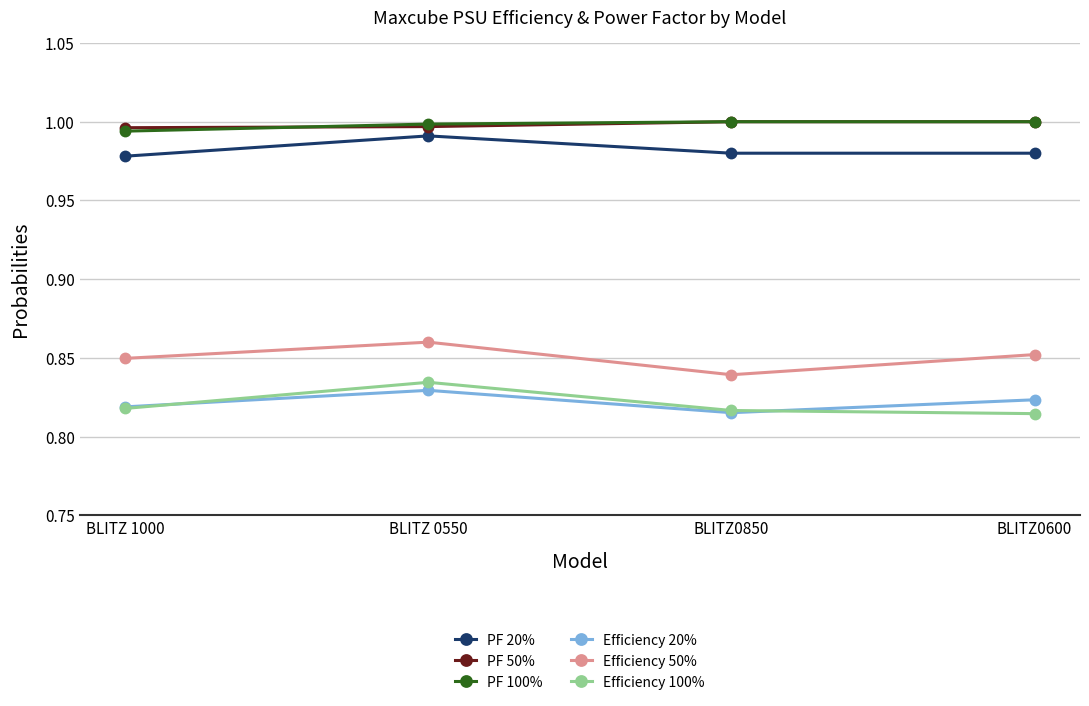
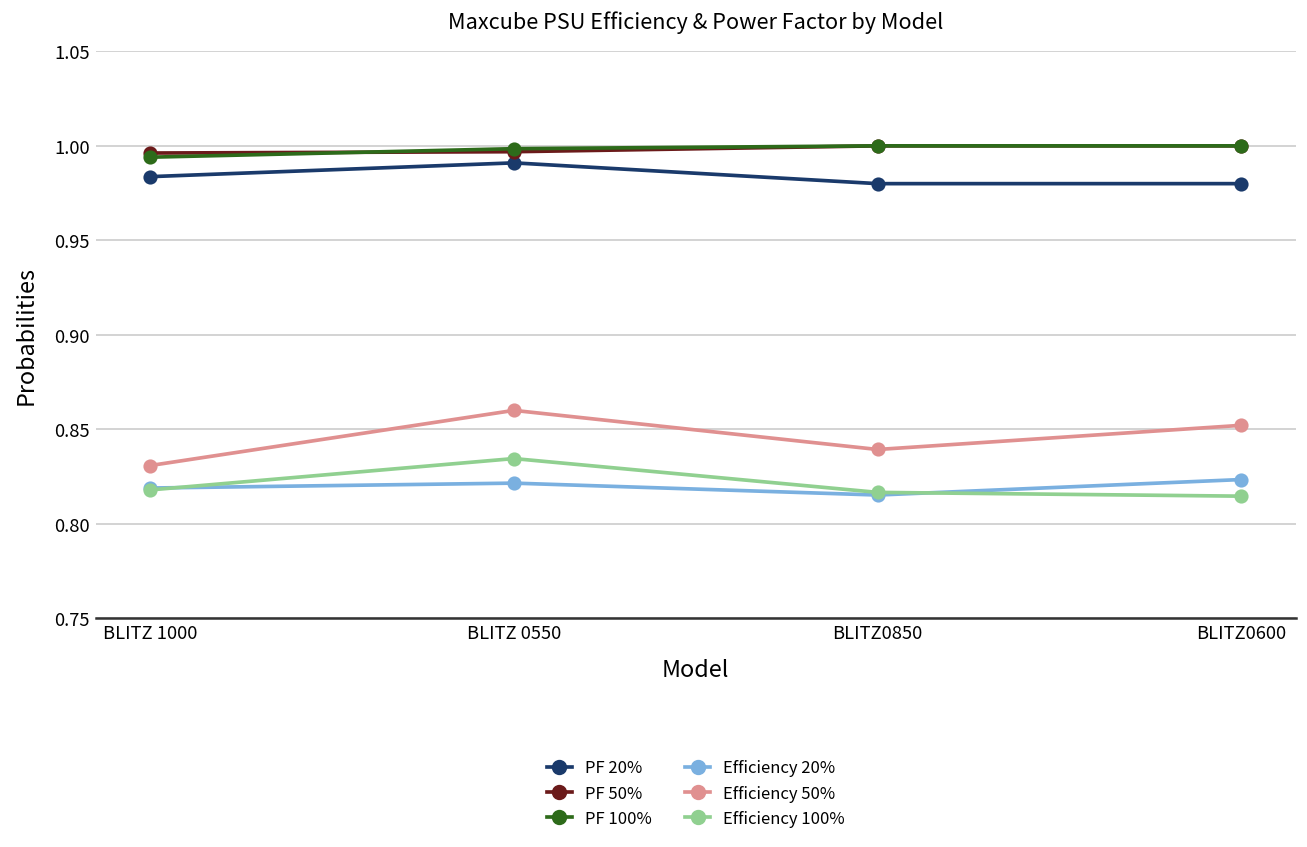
PF 20%, BLITZ 1000: 0.978 -> 0.984
Efficiency 50%, BLITZ 1000: 0.850 -> 0.831
Efficiency 20%, BLITZ 0550: 0.829 -> 0.822
